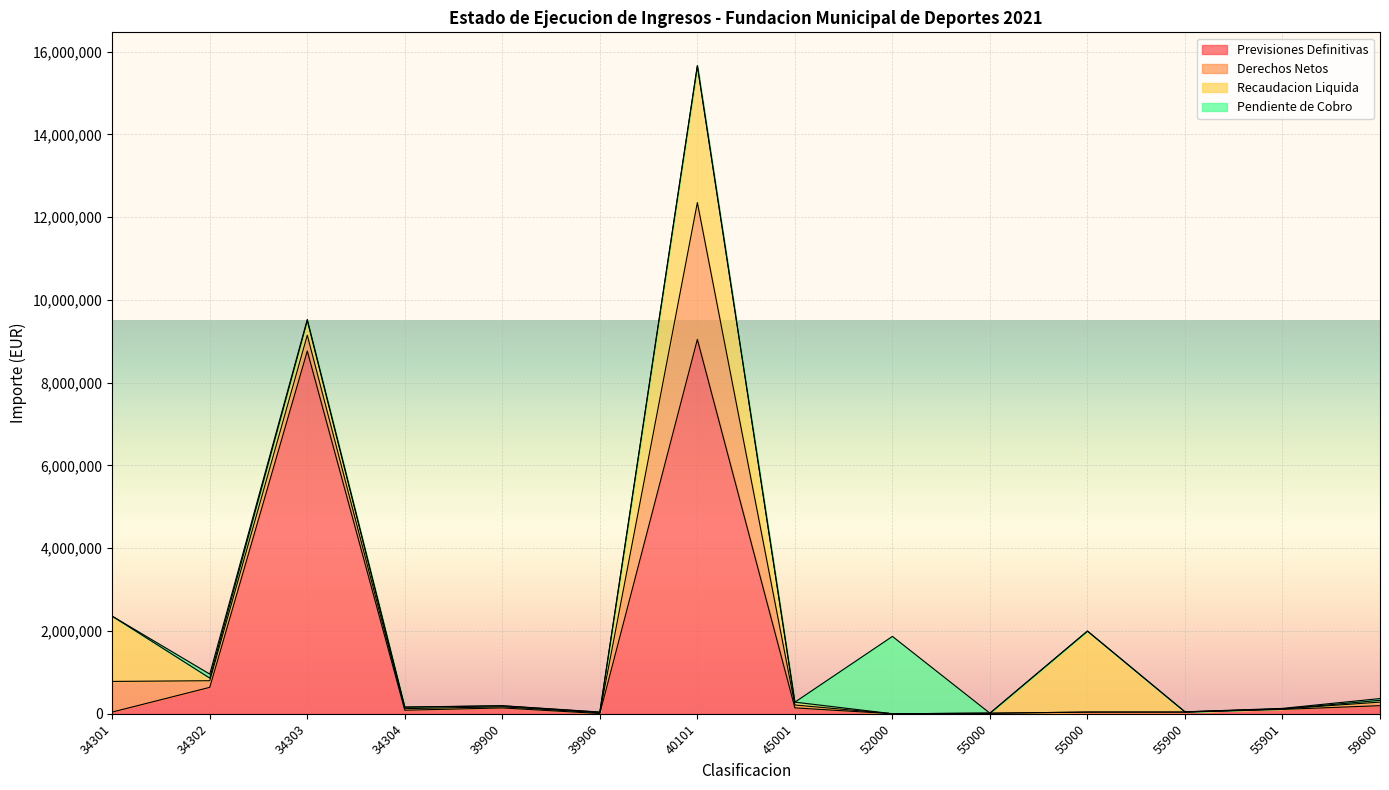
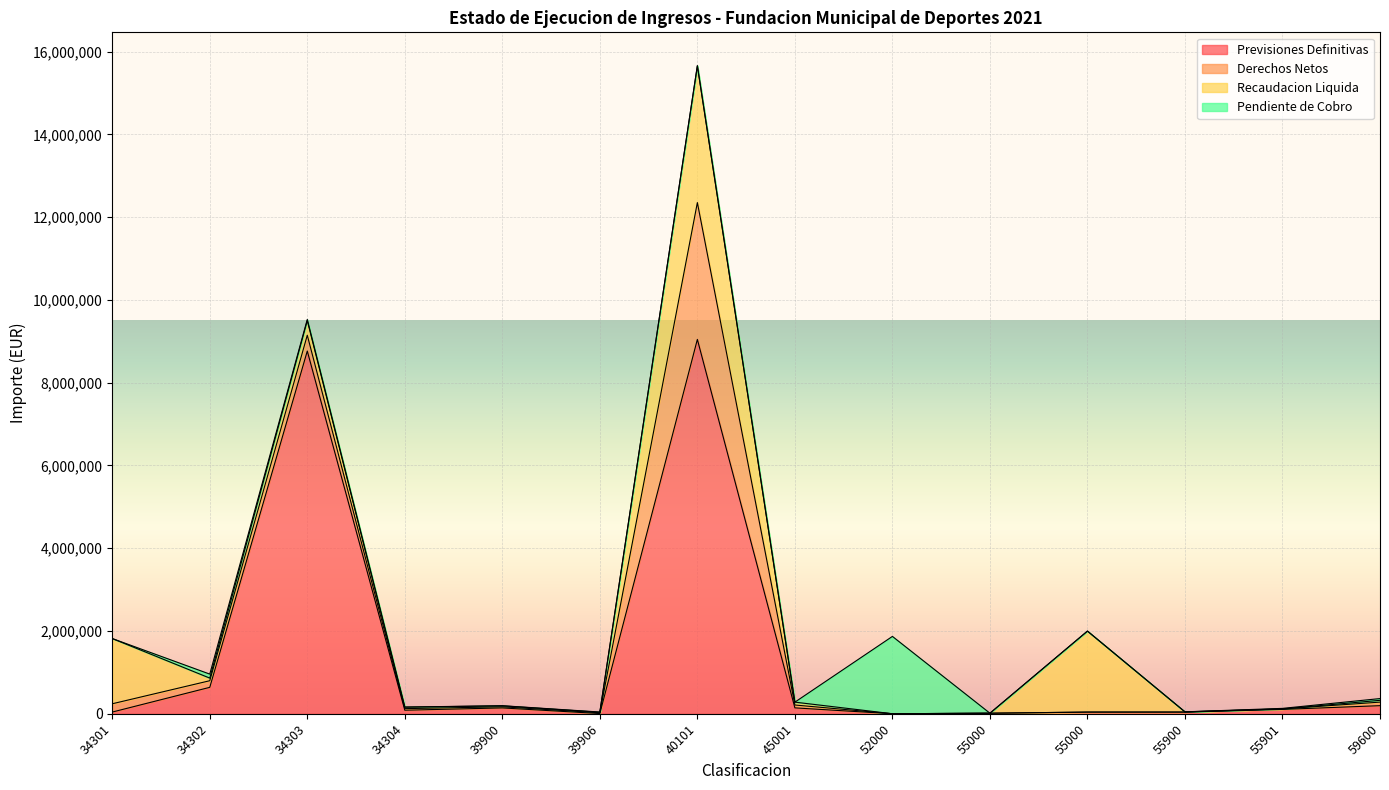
Derechos Netos, 34301: 700,000 -> 200,000
